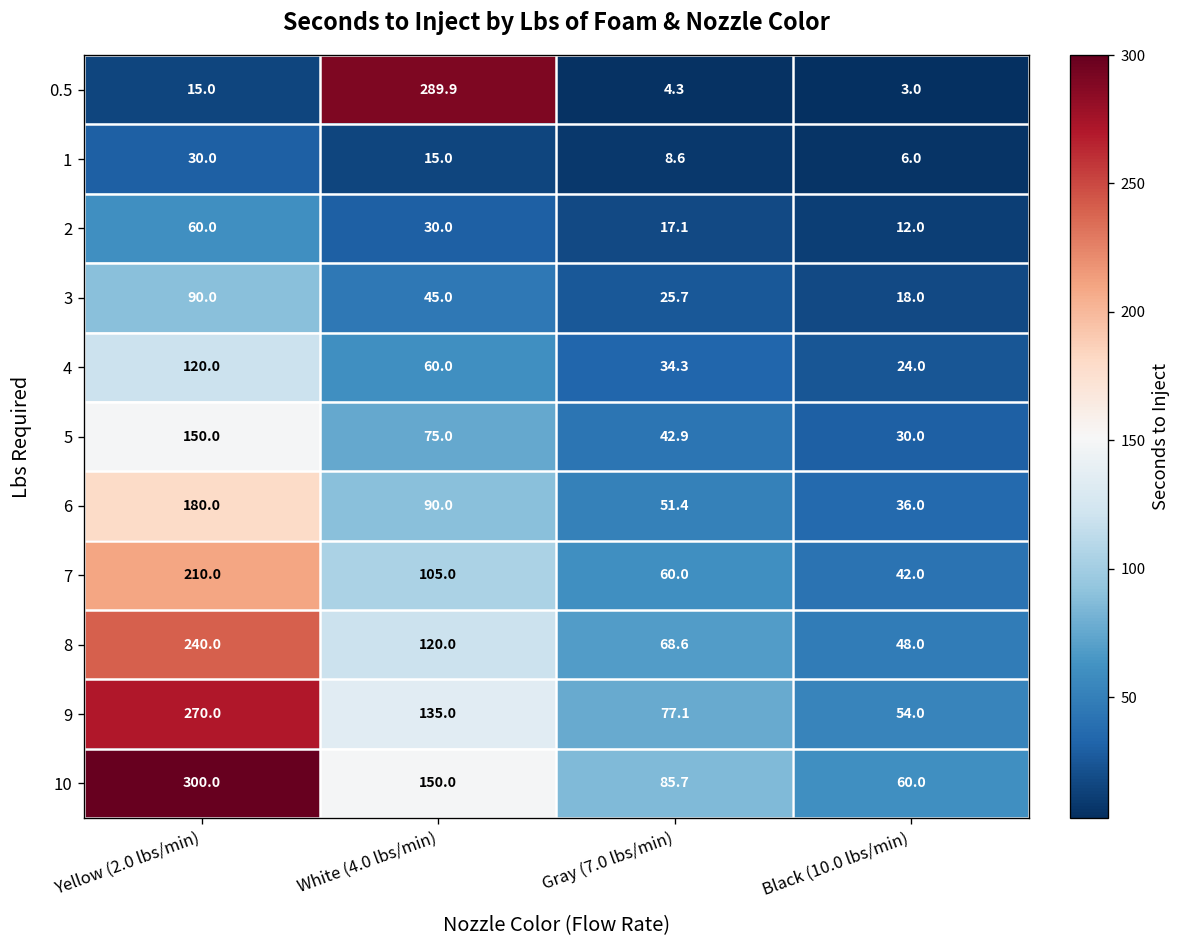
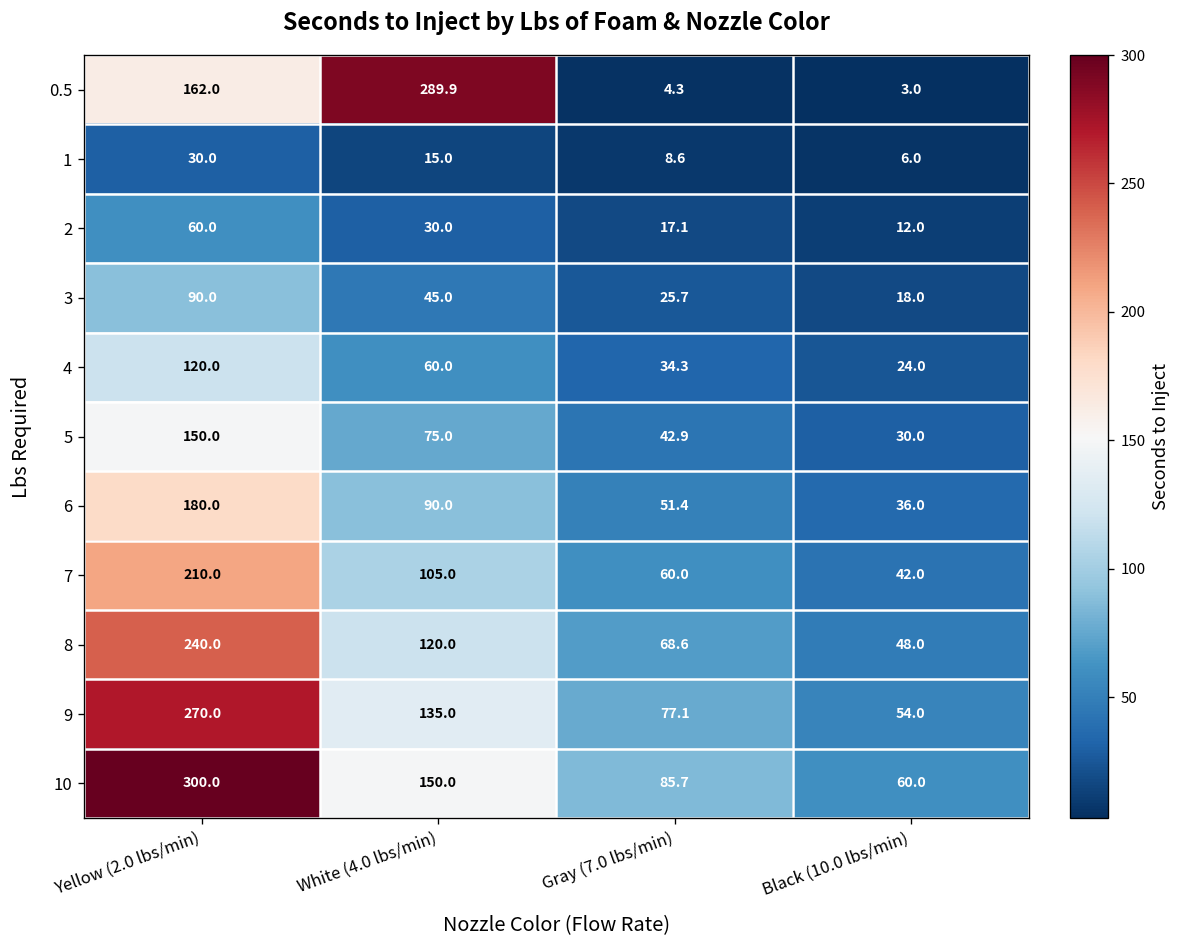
0.5, Yellow (2.0 lbs/min): 15.0 -> 162.0
